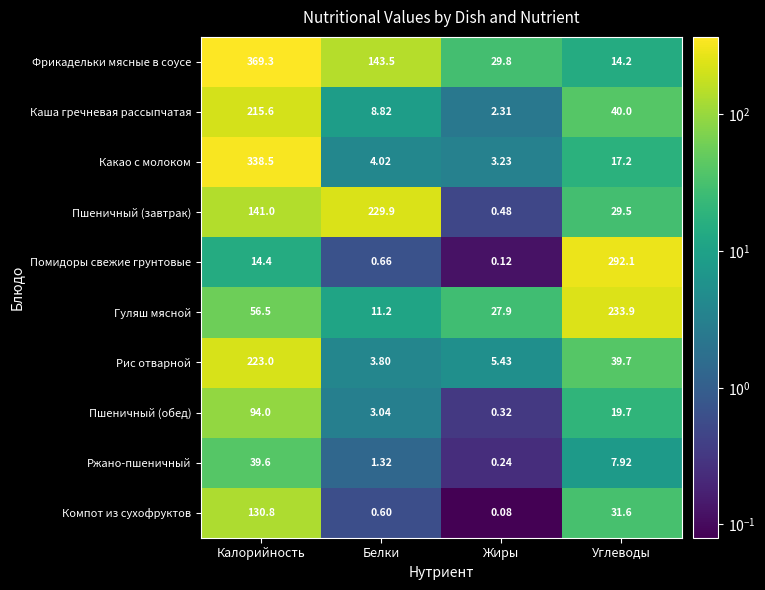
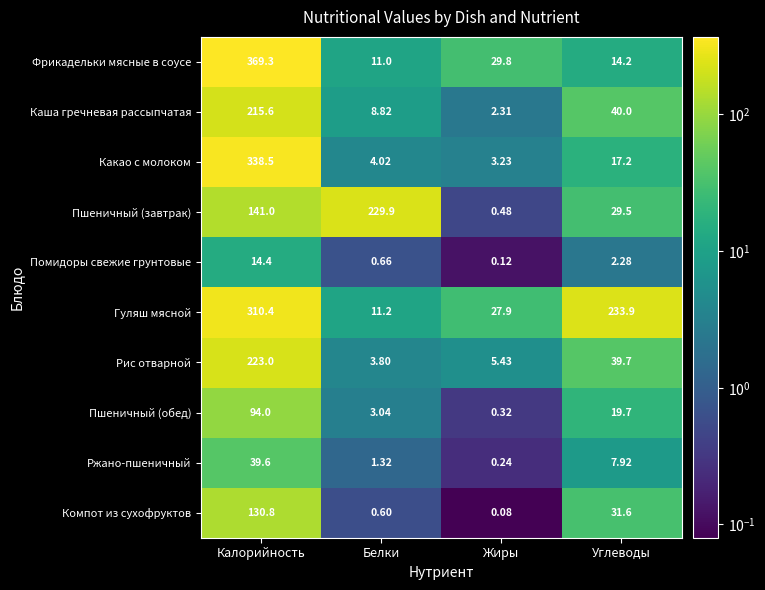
Фрикадельки мясные в соусе, Белки: 143.5 -> 11.0
Помидоры свежие грунтовые, Углеводы: 292.1 -> 2.28
Гуляш мясной, Калорийность: 56.5 -> 310.4
